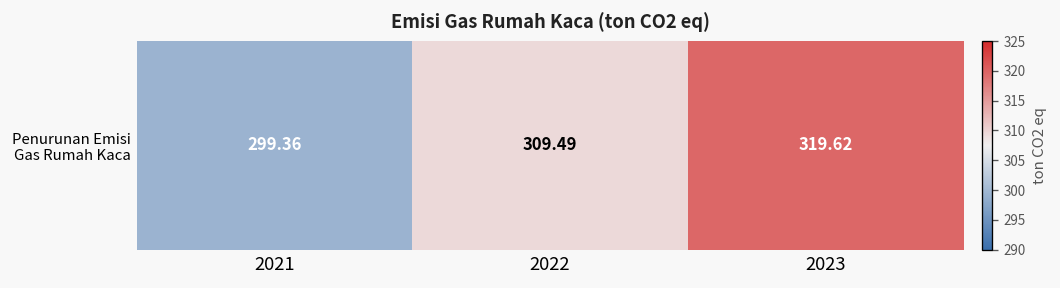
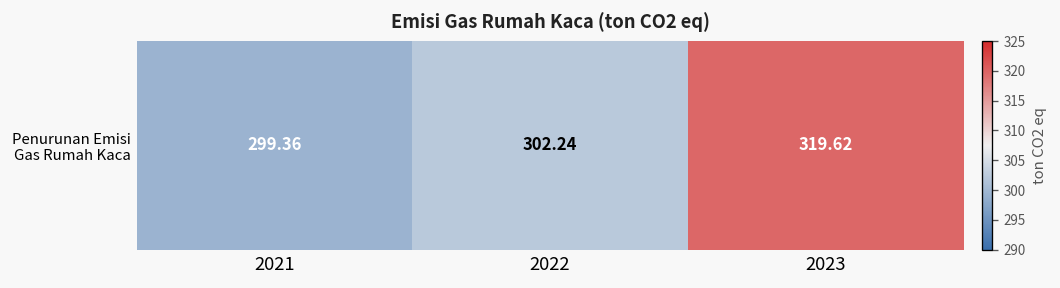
Penurunan Emisi Gas Rumah Kaca, 2022: 309.49 -> 302.24
